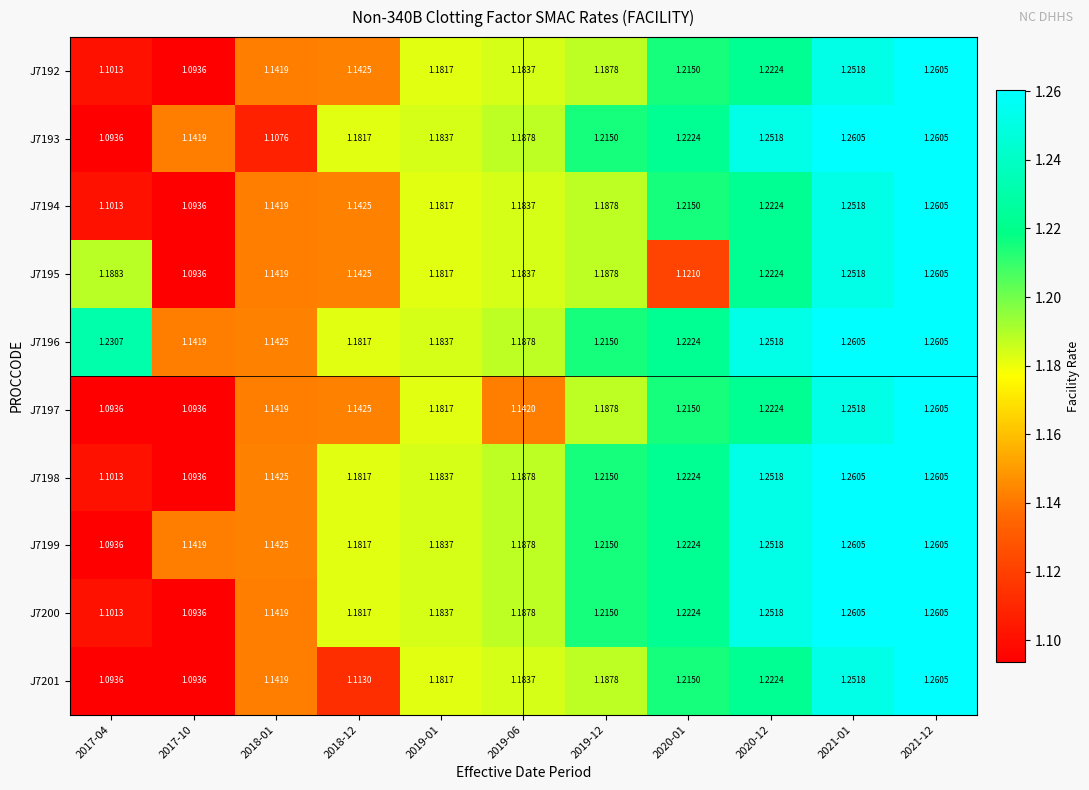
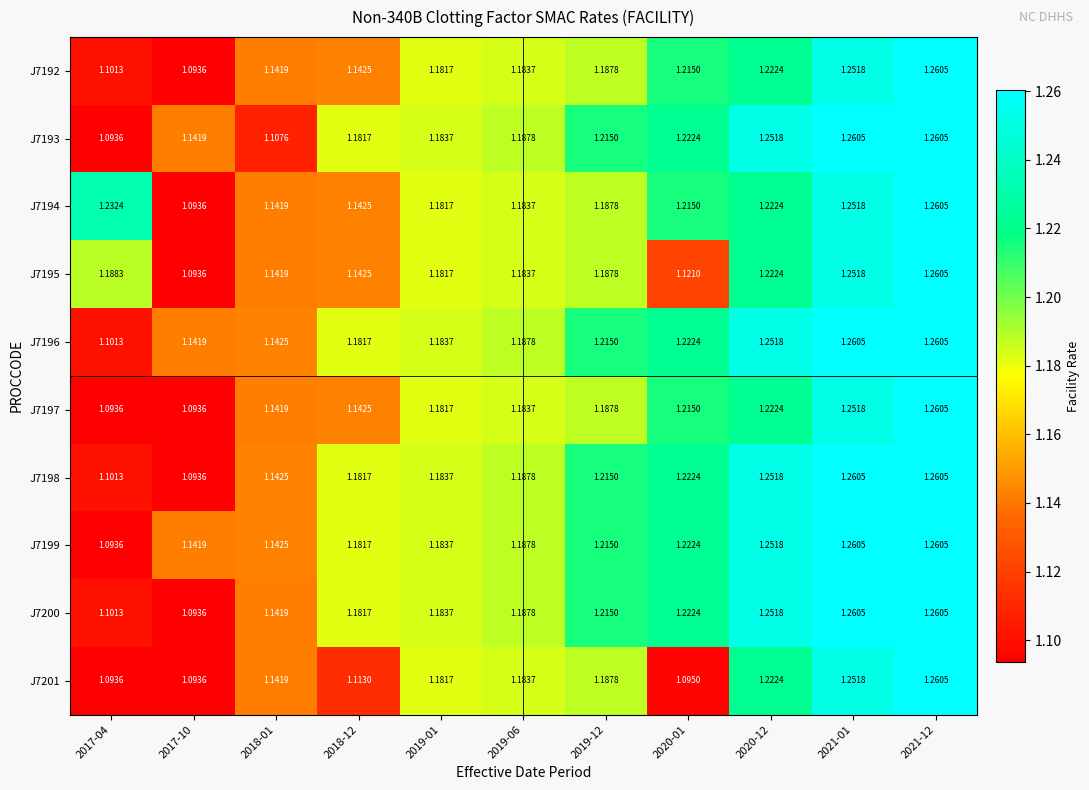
J7194, 2017-04: 1.1013 -> 1.2324
J7196, 2017-04: 1.2307 -> 1.1013
J7197, 2019-06: 1.1420 -> 1.1837
J7201, 2020-01: 1.2150 -> 1.0950
